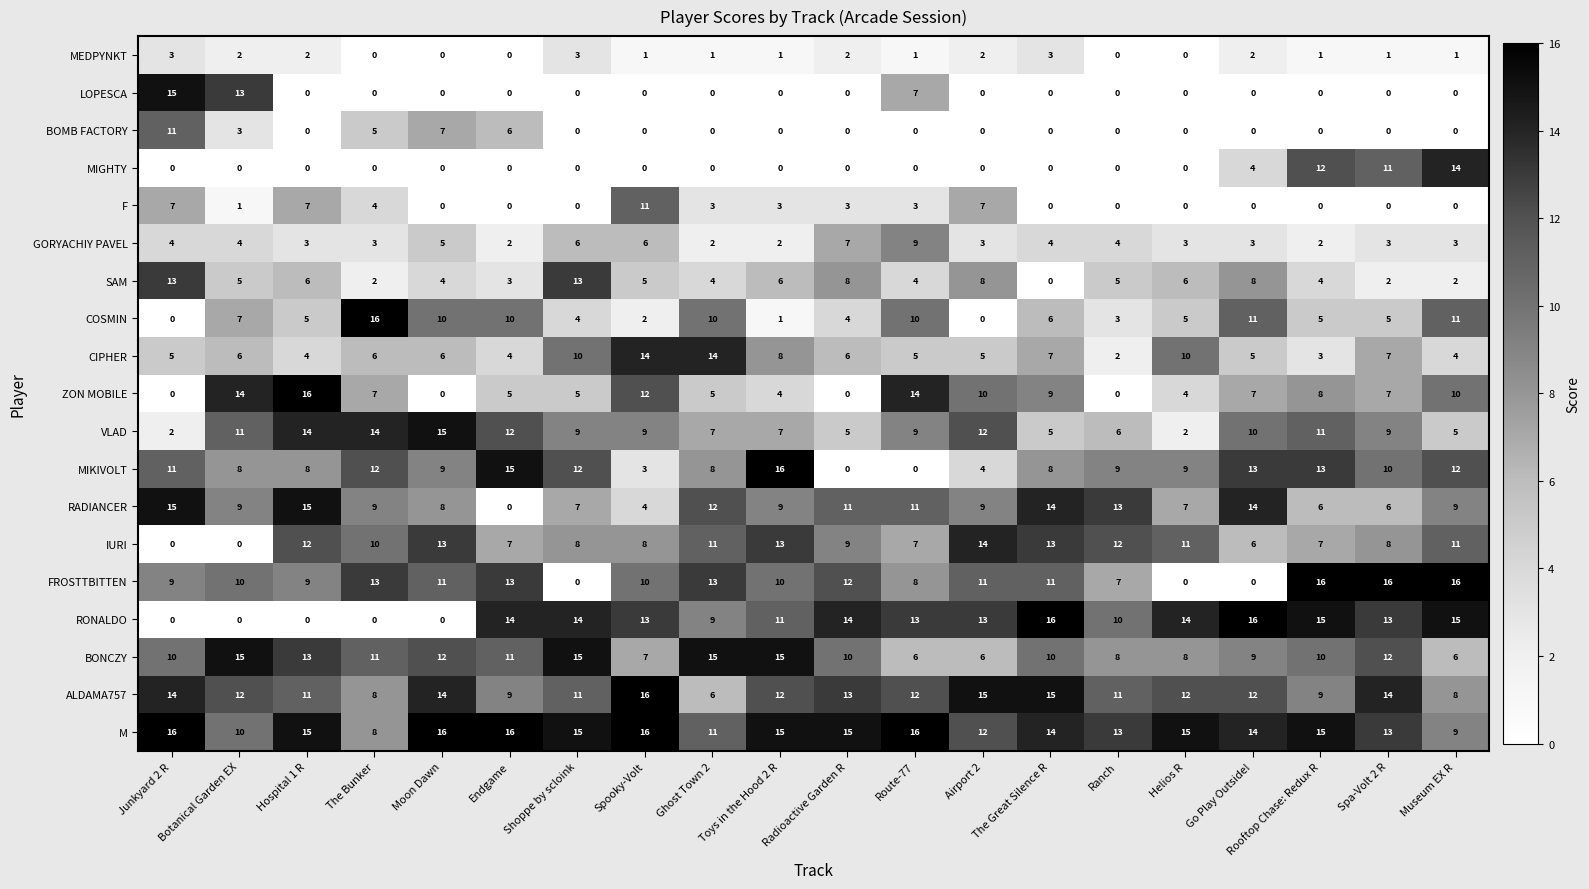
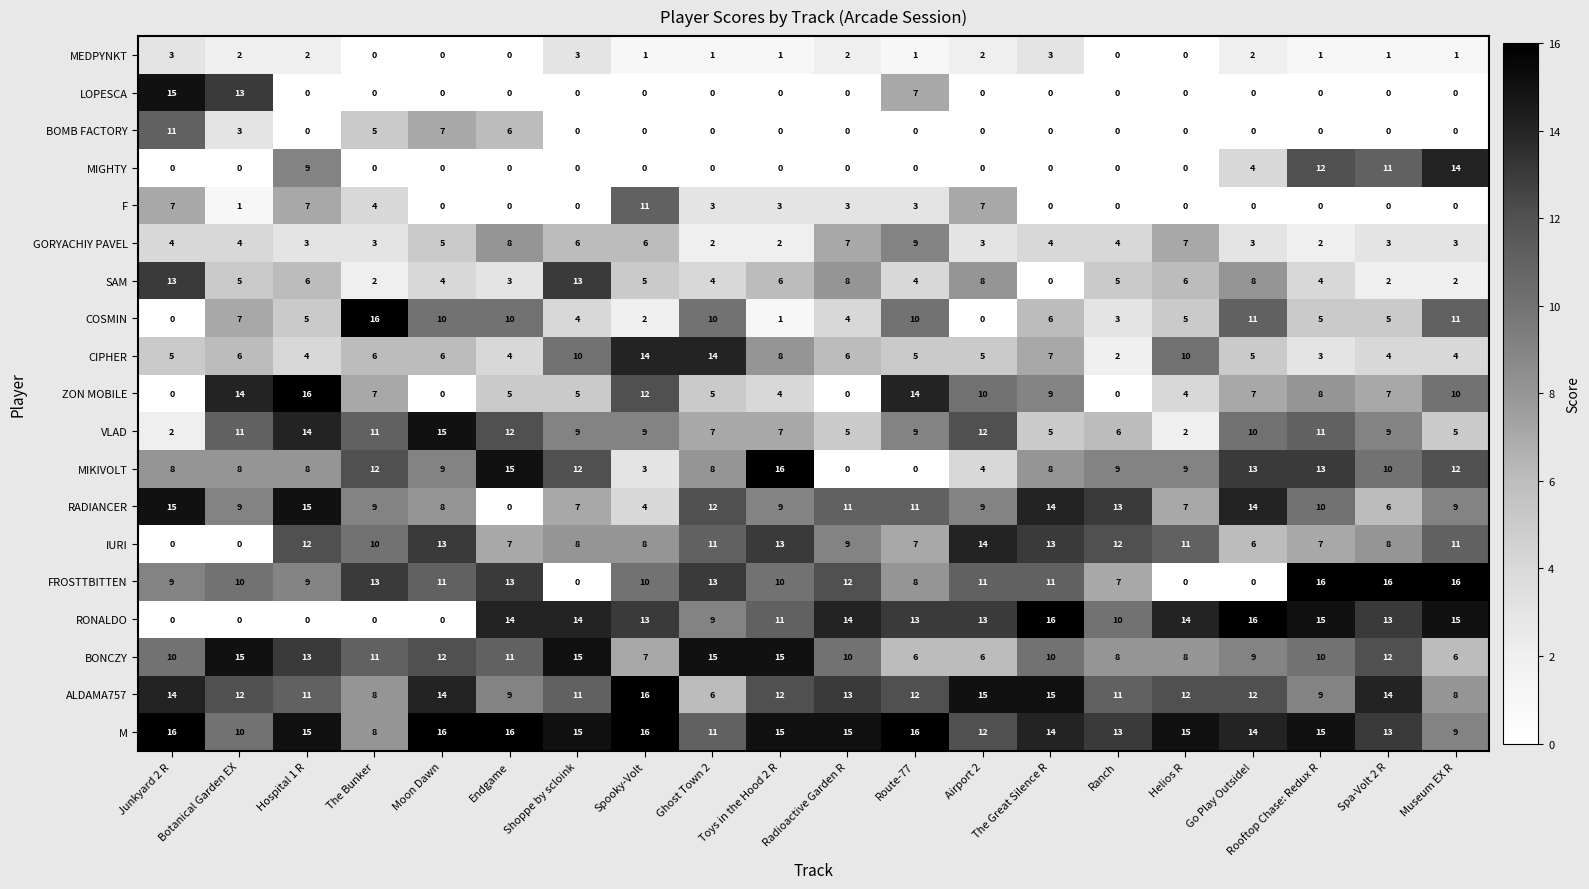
MIGHTY, Hospital 1 R: 0 -> 9
GORYACHIY PAVEL, Endgame: 2 -> 8
GORYACHIY PAVEL, Helios R: 3 -> 7
CIPHER, Spa-Volt 2 R: 7 -> 4
VLAD, The Bunker: 14 -> 11
MIKIVOLT, Junkyard 2 R: 11 -> 8
RADIANCER, Rooftop Chase: Redux R: 6 -> 10
